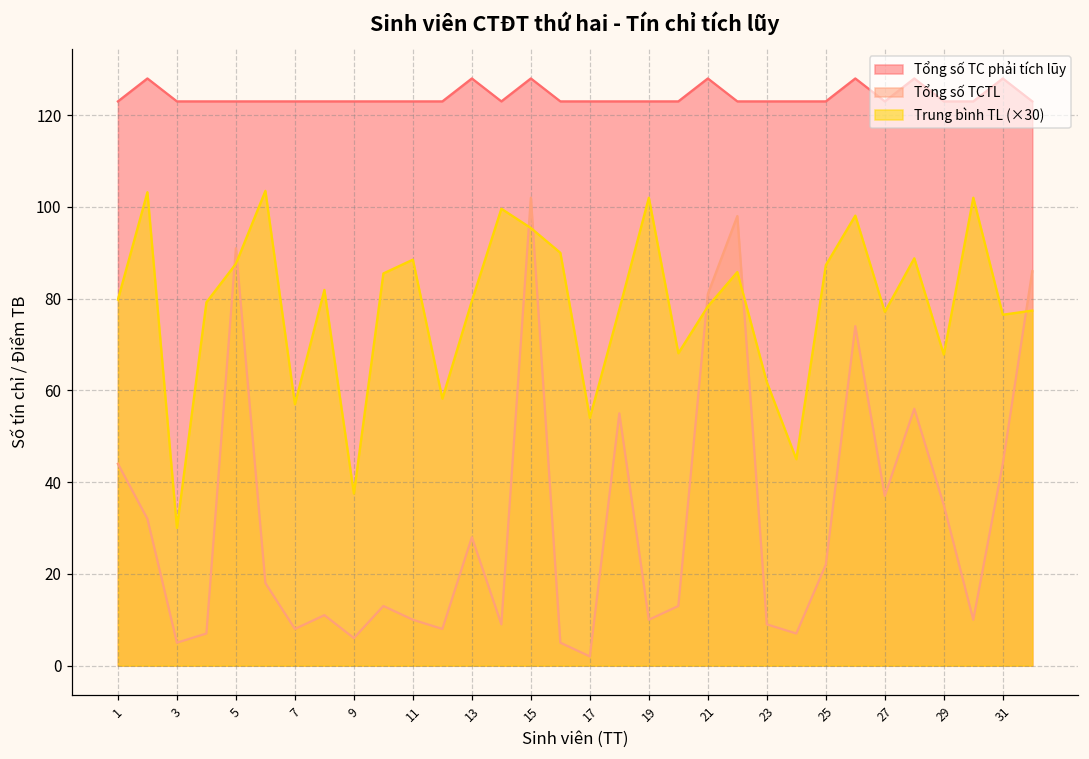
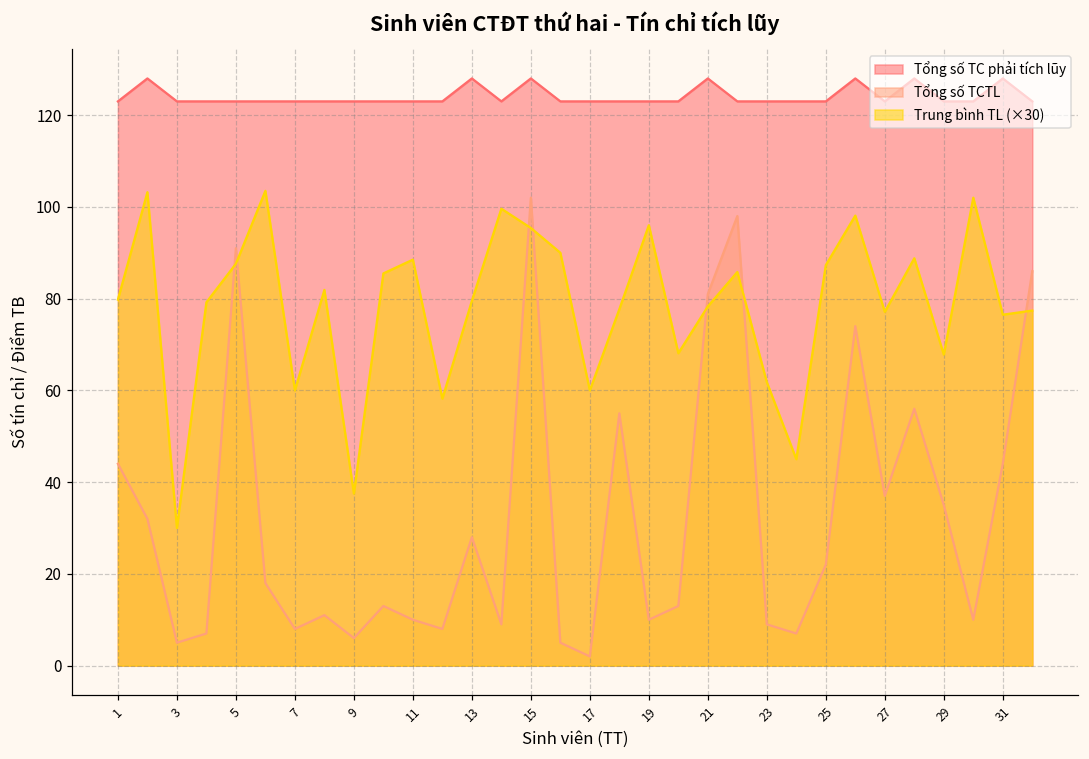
Trung bình TL (×30), 7: 57 -> 60
Trung bình TL (×30), 17: 54 -> 60
Trung bình TL (×30), 19: 102 -> 96
